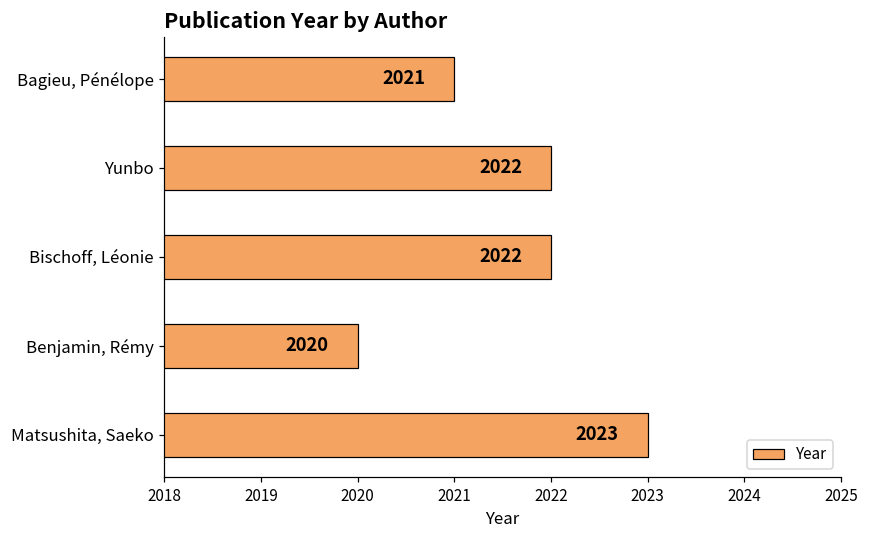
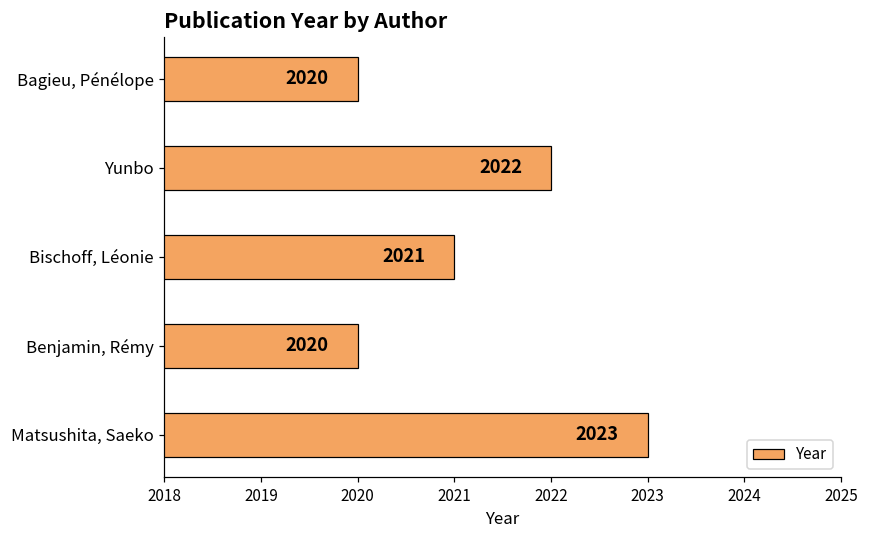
Bagieu, Pénélope: 2021 -> 2020
Bischoff, Léonie: 2022 -> 2021
